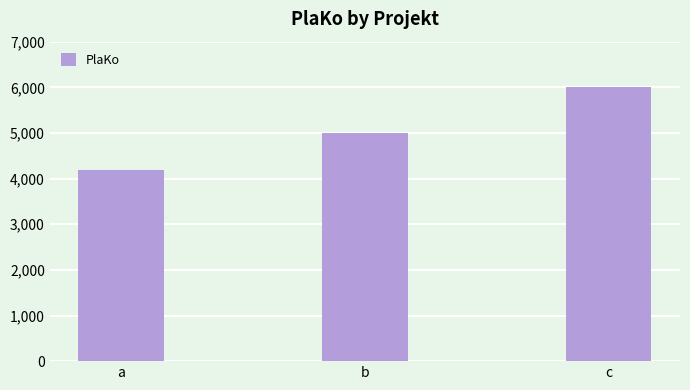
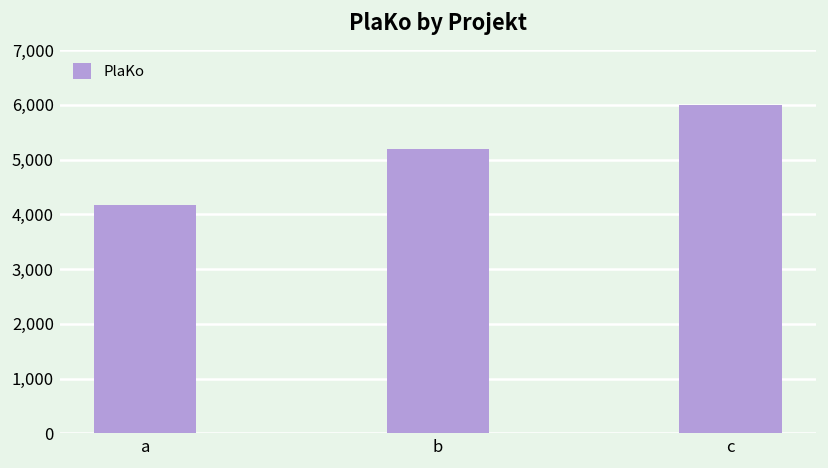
b: 5,000 -> 5,200
